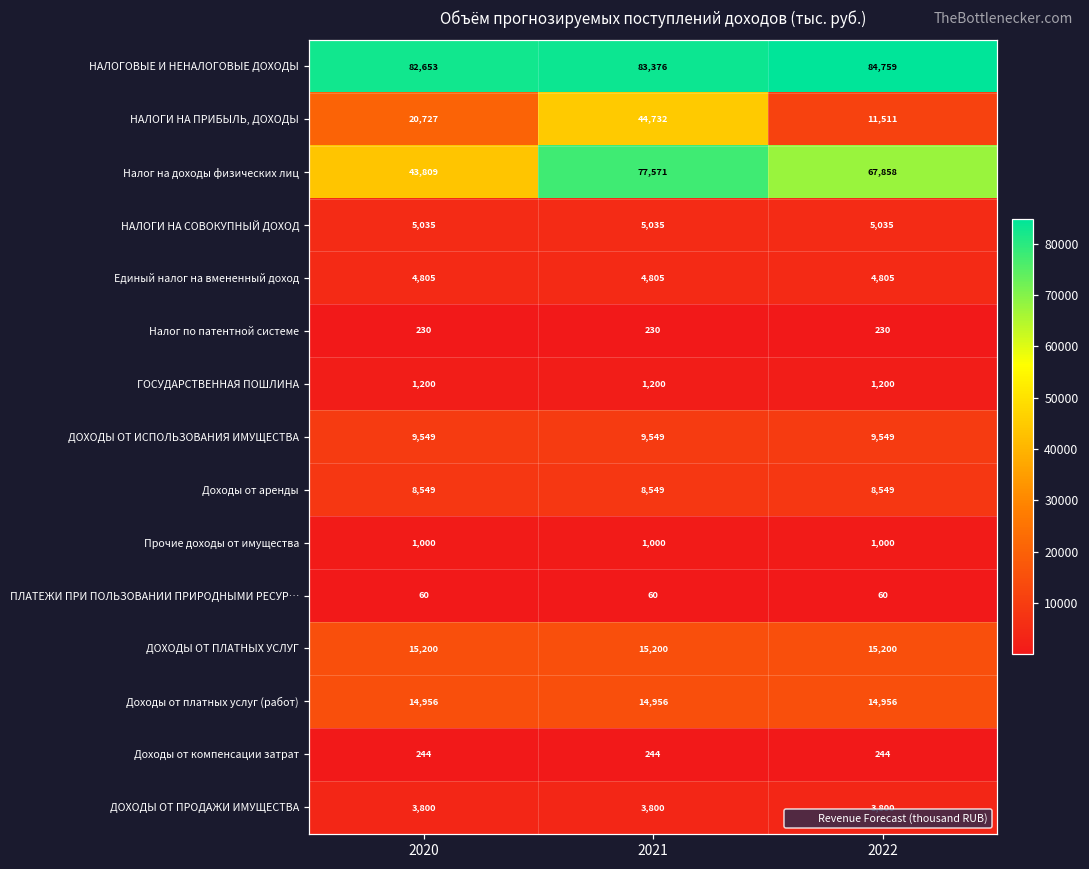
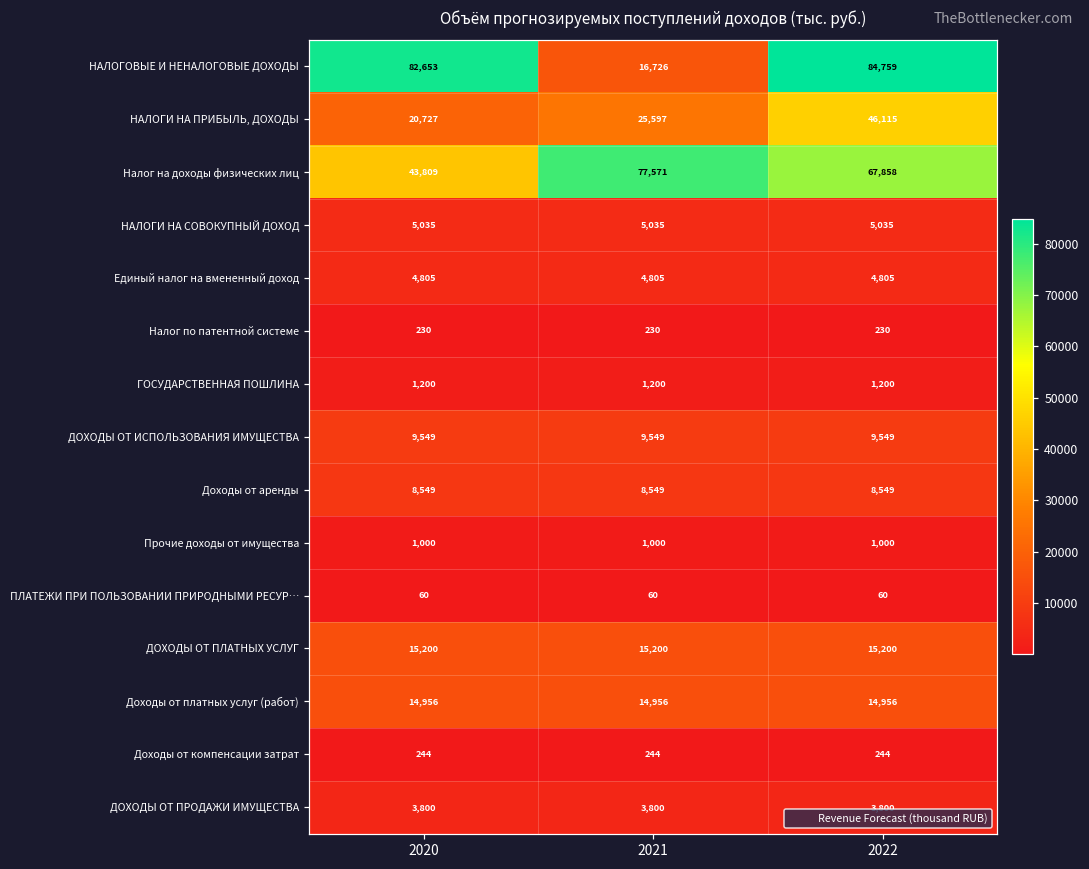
НАЛОГОВЫЕ И НЕНАЛОГОВЫЕ ДОХОДЫ, 2021: 83,376 -> 16,726
НАЛОГИ НА ПРИБЫЛЬ, ДОХОДЫ, 2021: 44,732 -> 25,597
НАЛОГИ НА ПРИБЫЛЬ, ДОХОДЫ, 2022: 11,511 -> 46,115
